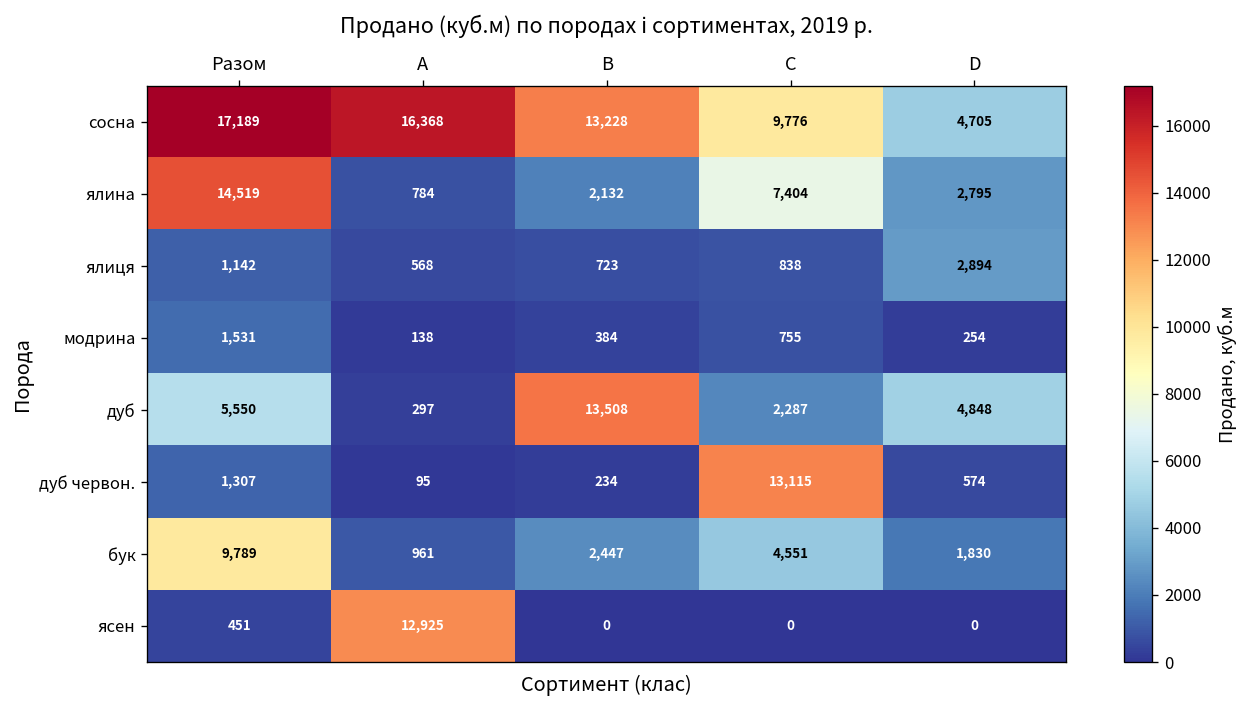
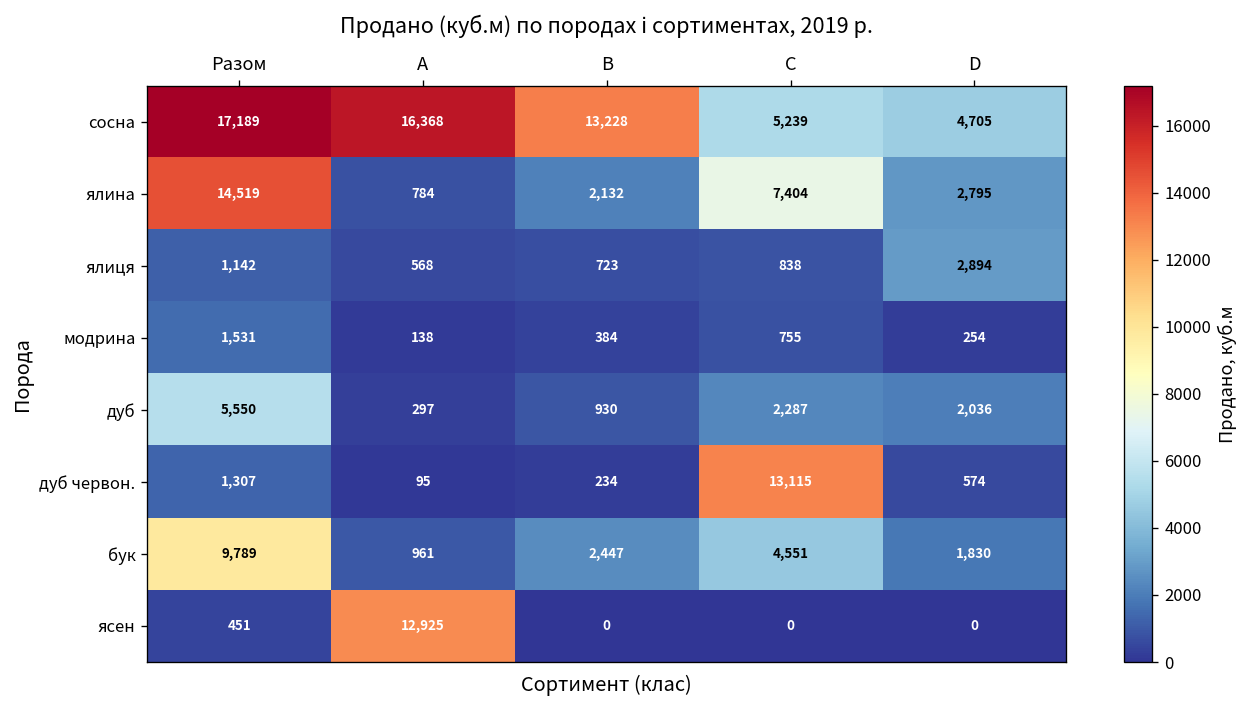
сосна, C: 9,776 -> 5,239
дуб, B: 13,508 -> 930
дуб, D: 4,848 -> 2,036
